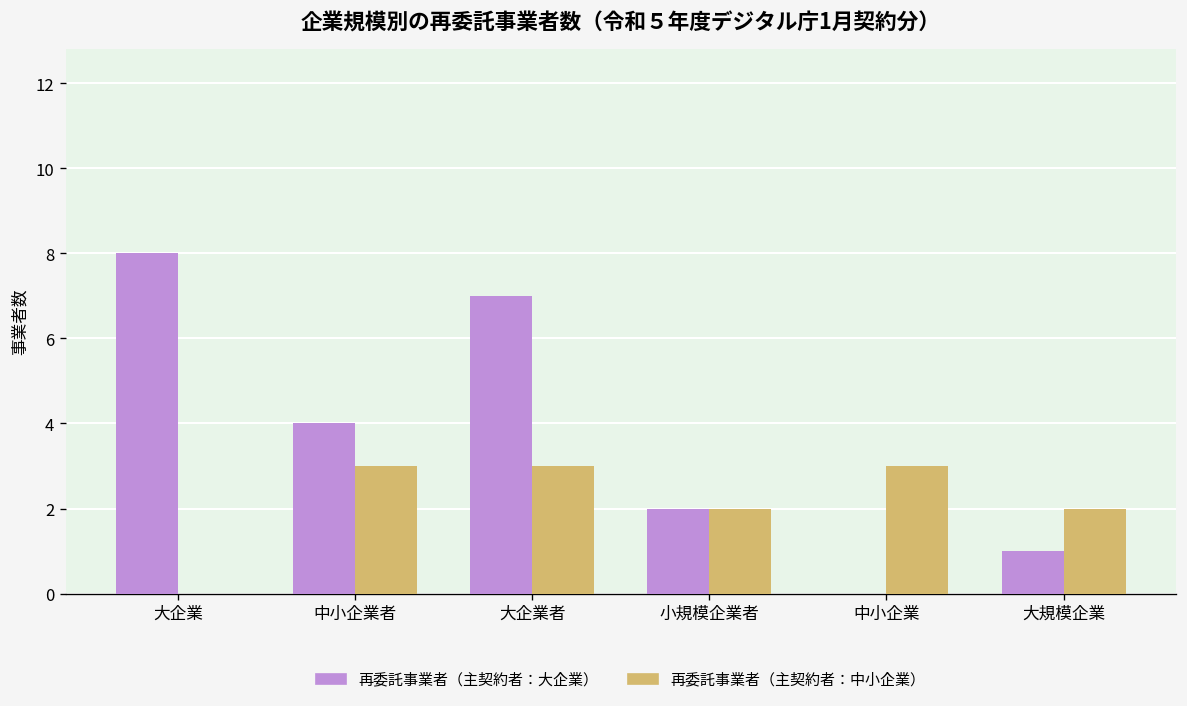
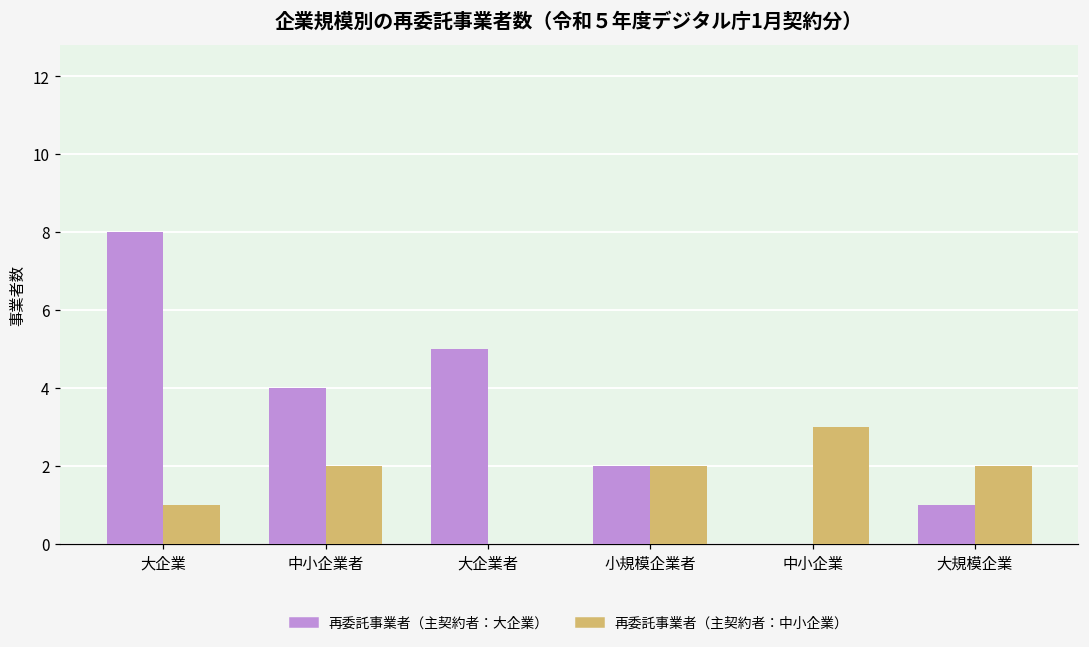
再委託事業者（主契約者：中小企業）, 大企業: 0 -> 1
再委託事業者（主契約者：中小企業）, 中小企業者: 3 -> 2
再委託事業者（主契約者：大企業）, 大企業者: 7 -> 5
再委託事業者（主契約者：中小企業）, 大企業者: 3 -> 0
